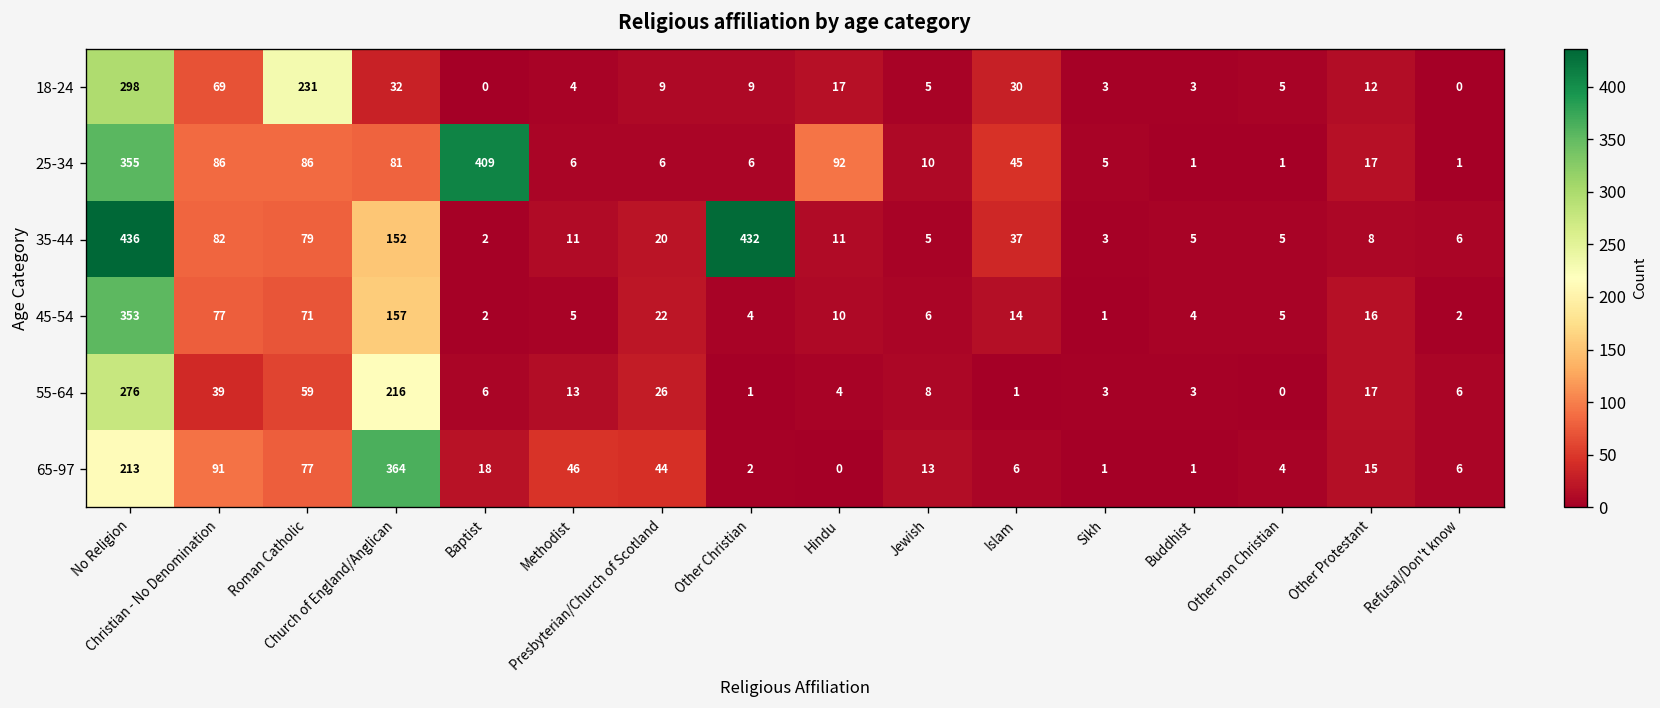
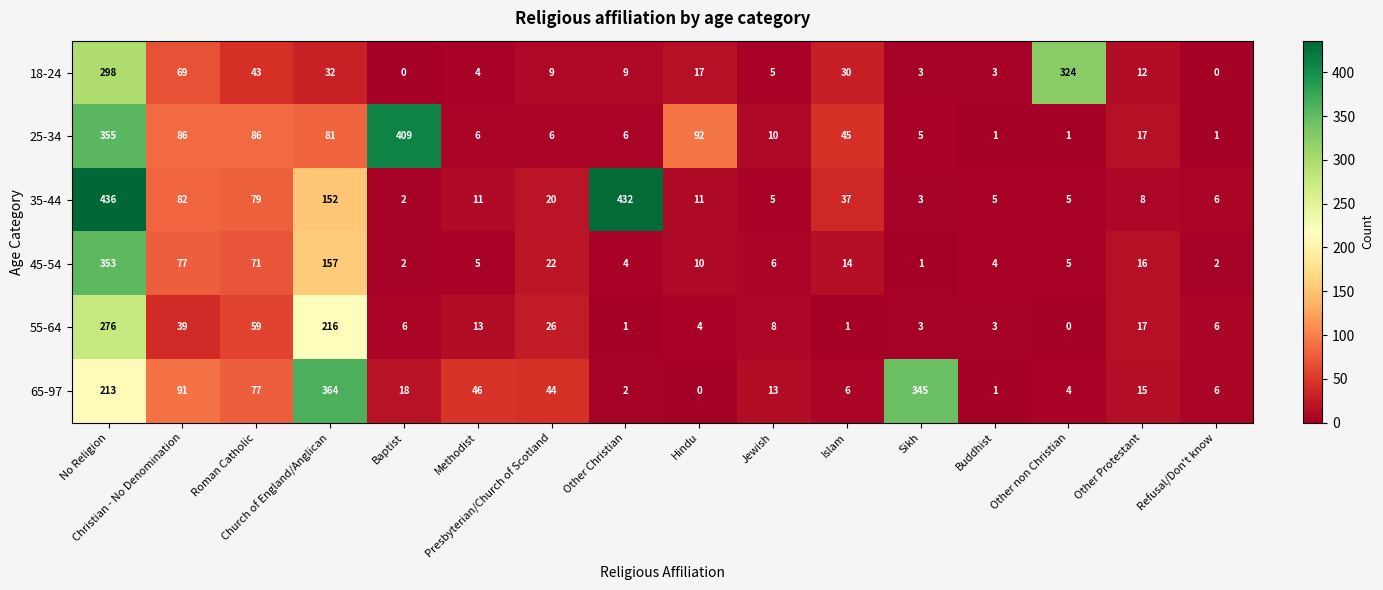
18-24, Roman Catholic: 231 -> 43
18-24, Other non Christian: 5 -> 324
65-97, Sikh: 1 -> 345
